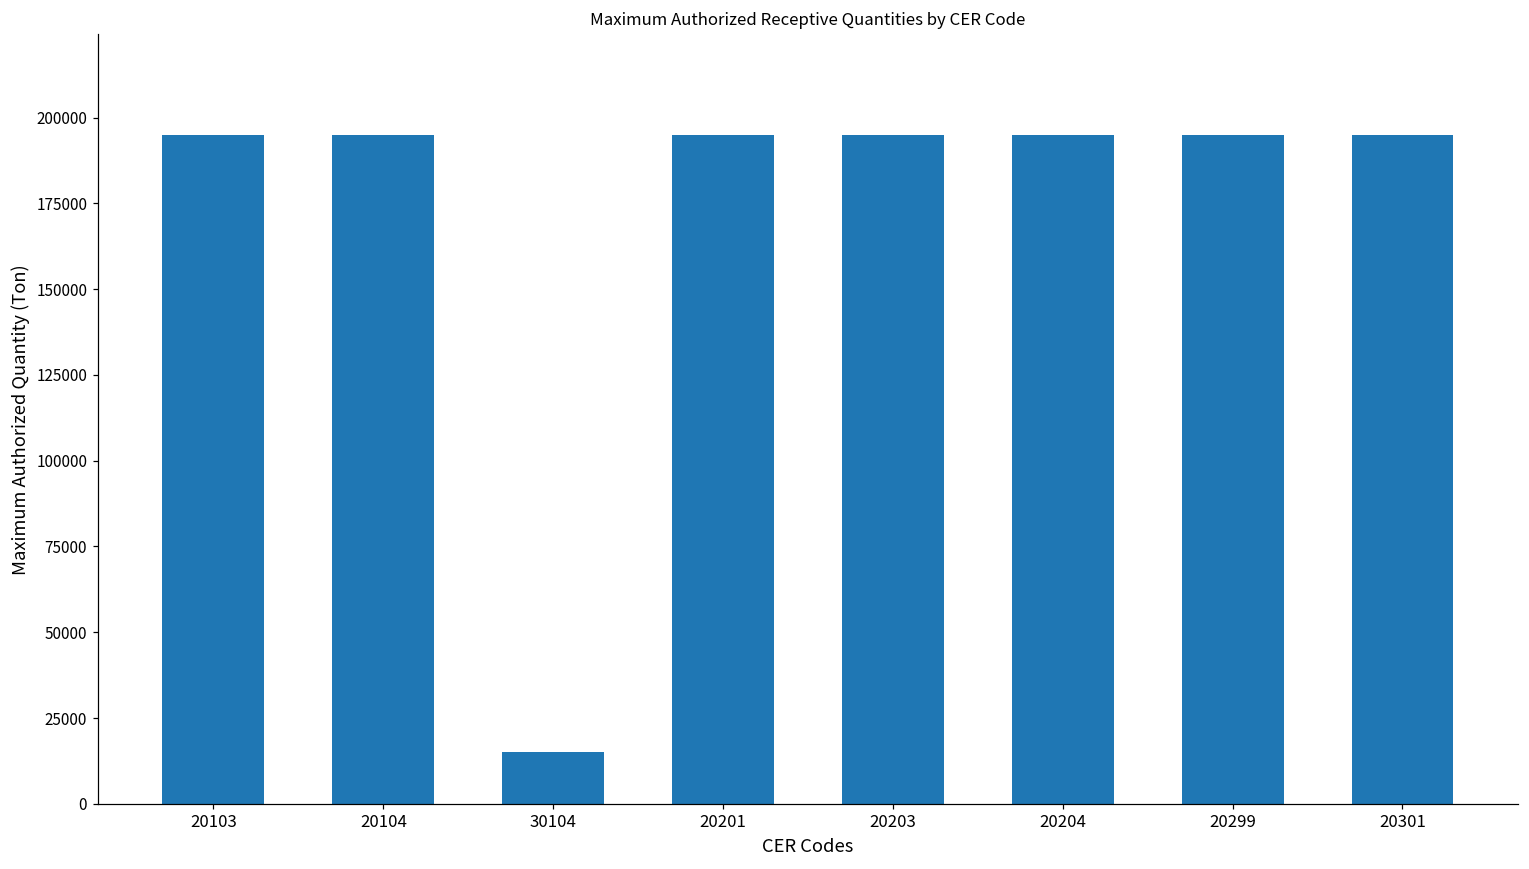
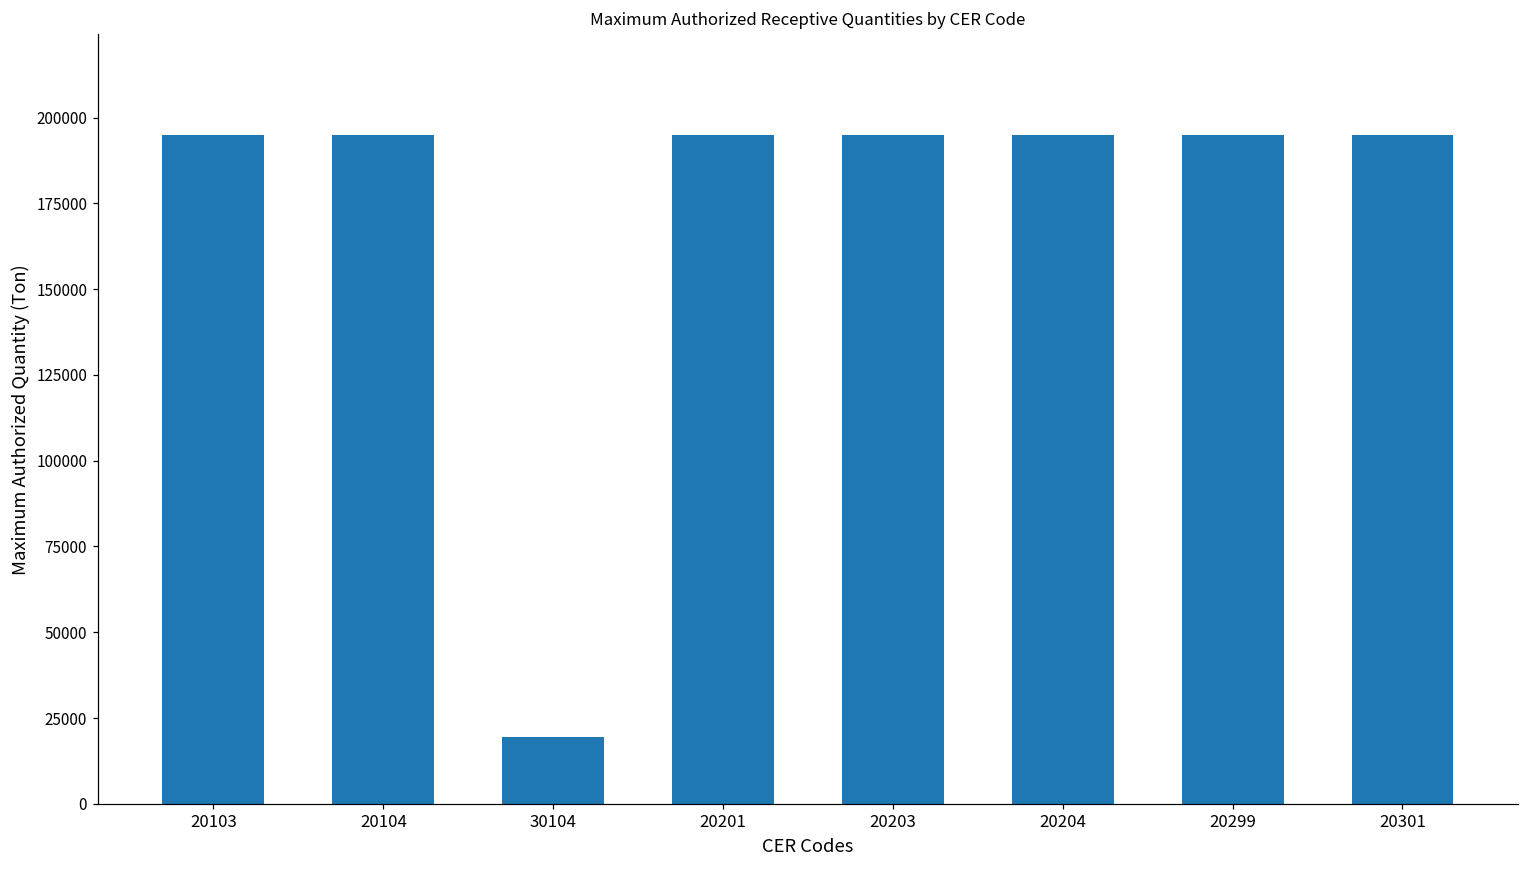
30104: 15000 -> 20000
